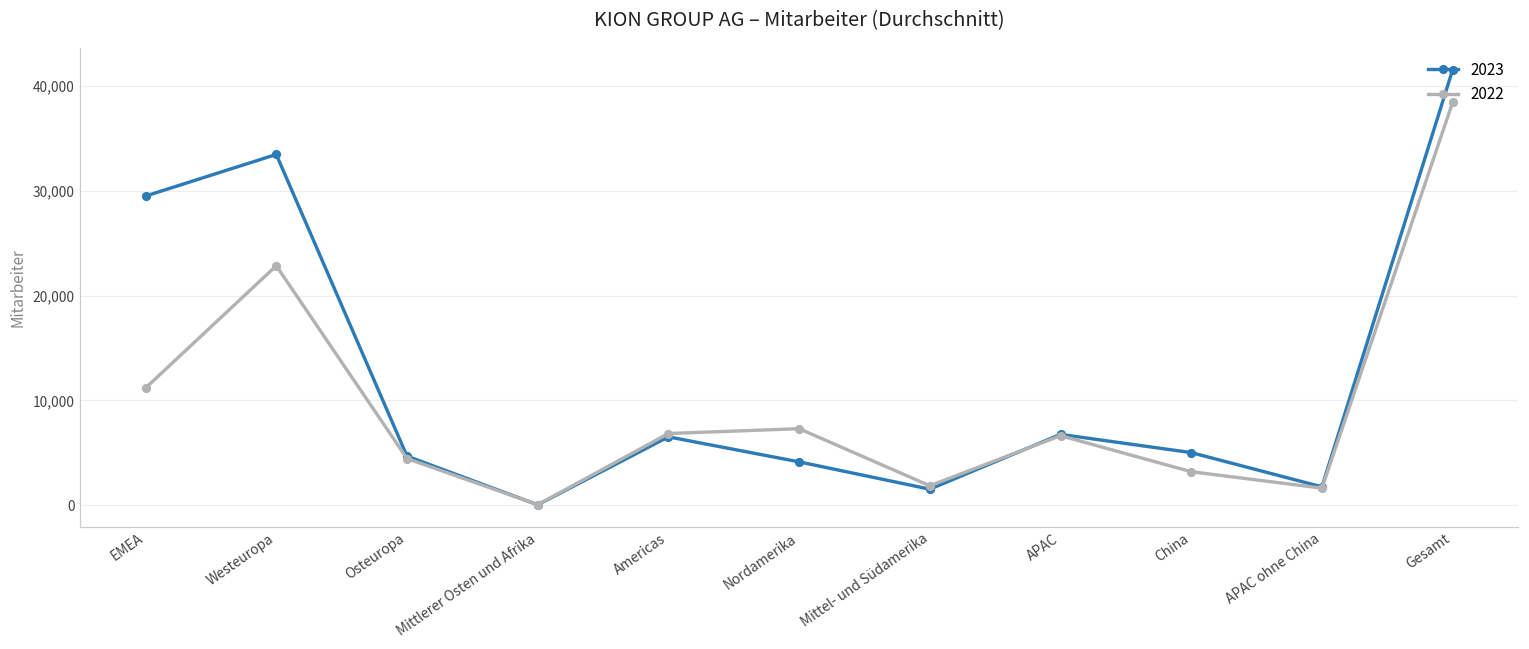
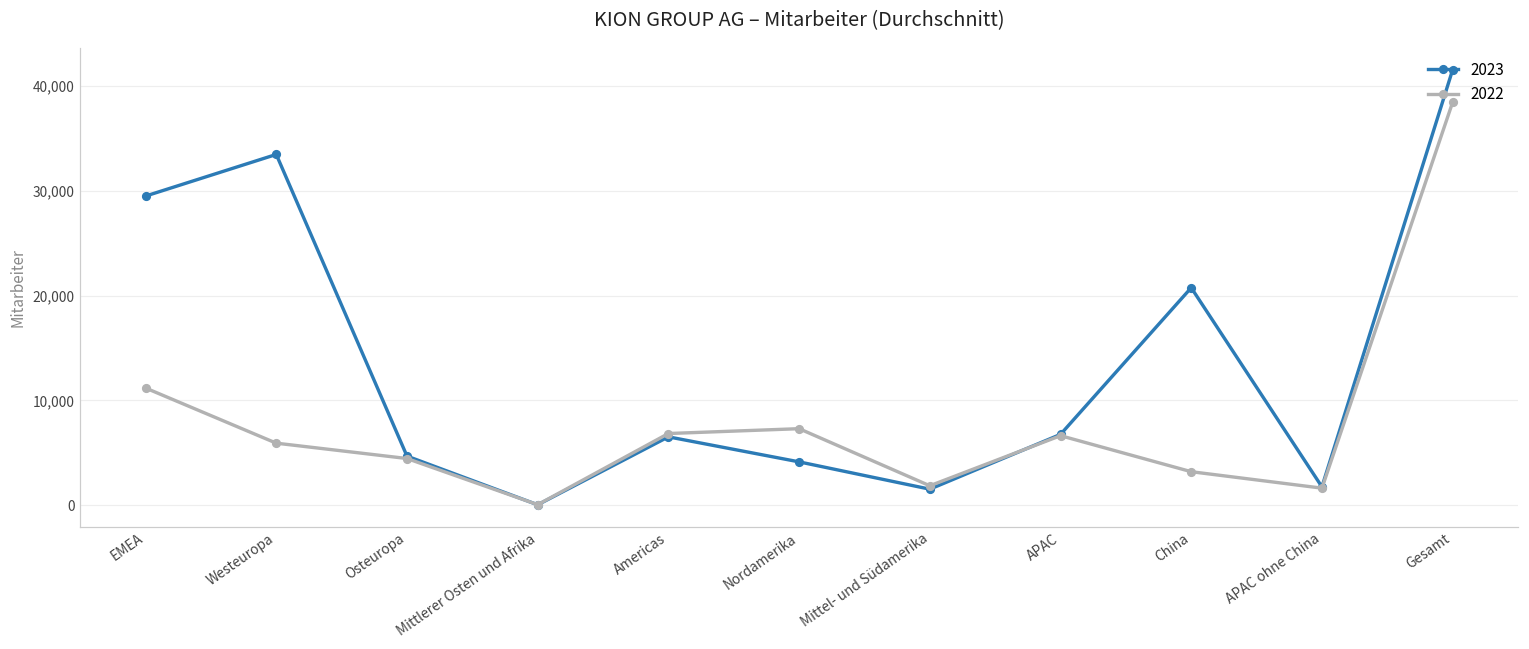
2022, Westeuropa: 23,000 -> 6,000
2023, China: 5,000 -> 21,000
